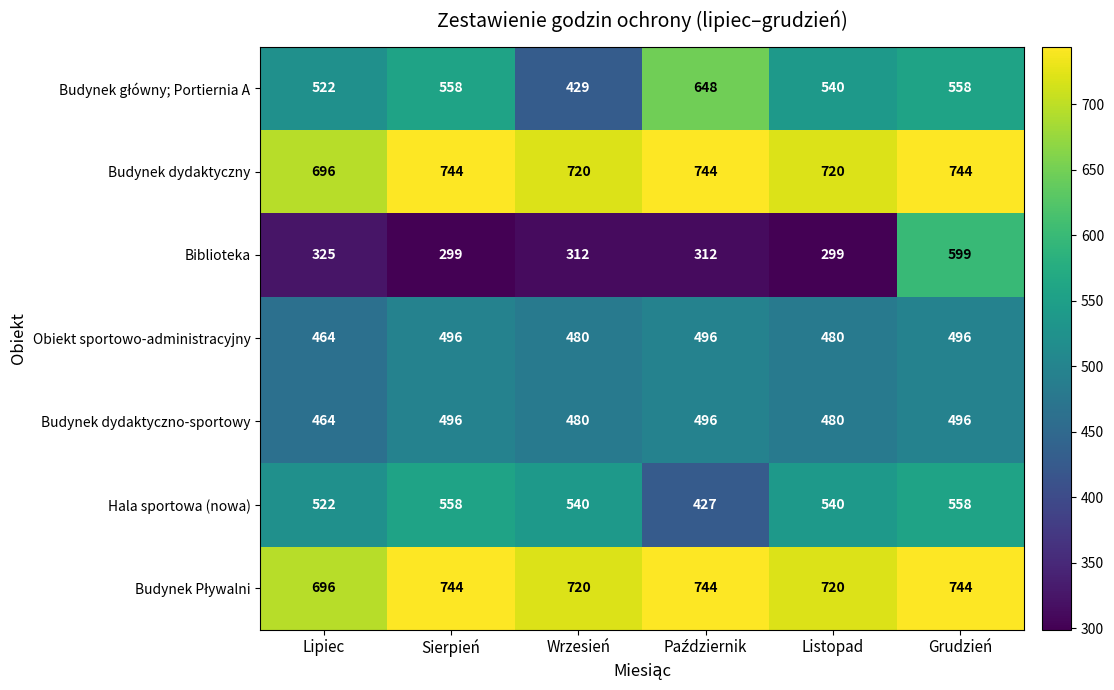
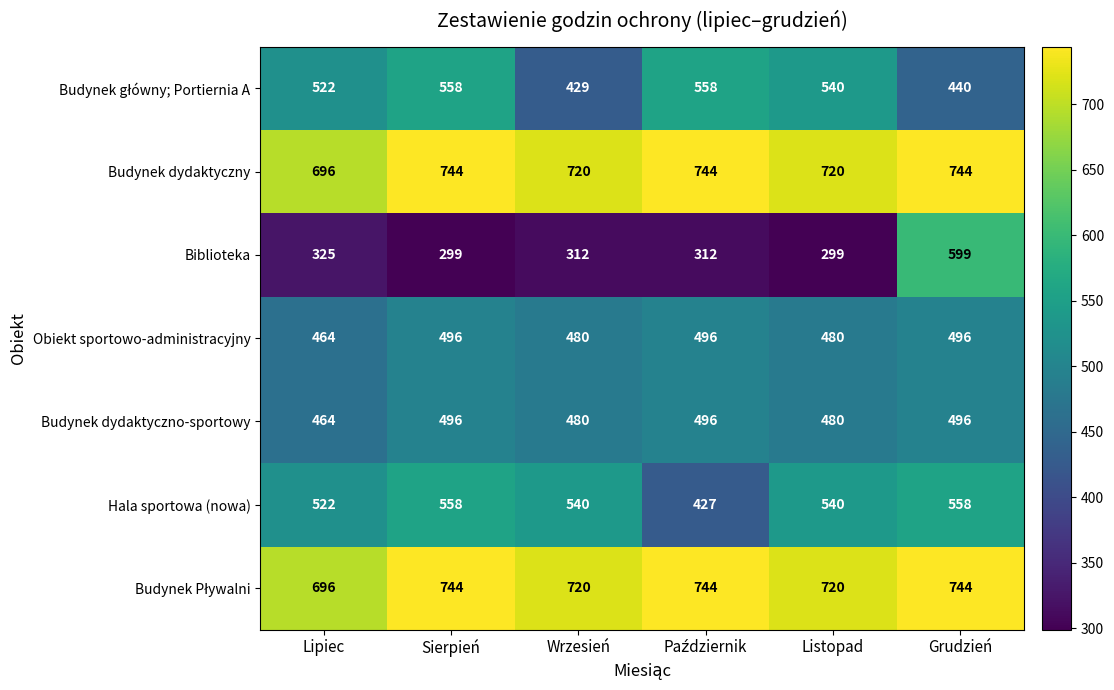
Budynek główny; Portiernia A, Październik: 648 -> 558
Budynek główny; Portiernia A, Grudzień: 558 -> 440
